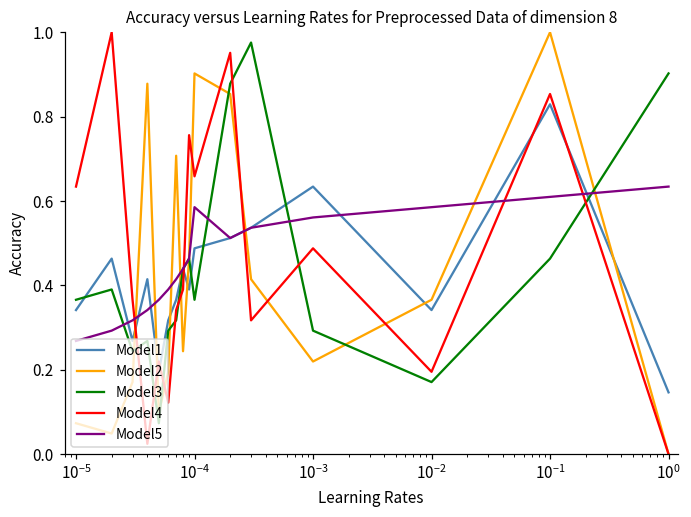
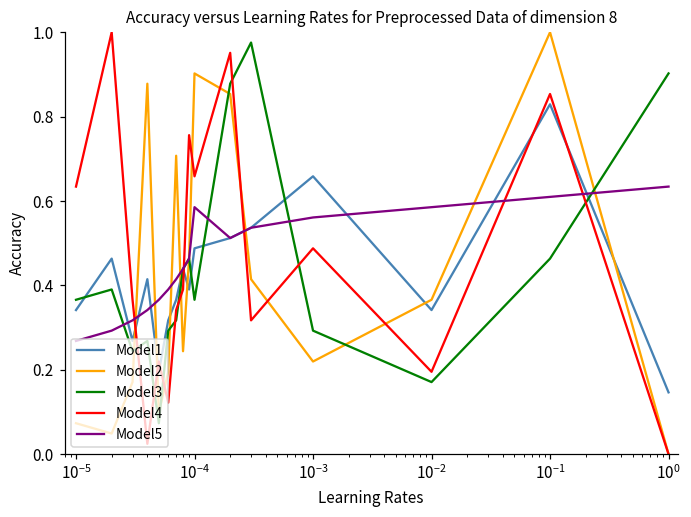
Model1, 10^-3: 0.63 -> 0.66
